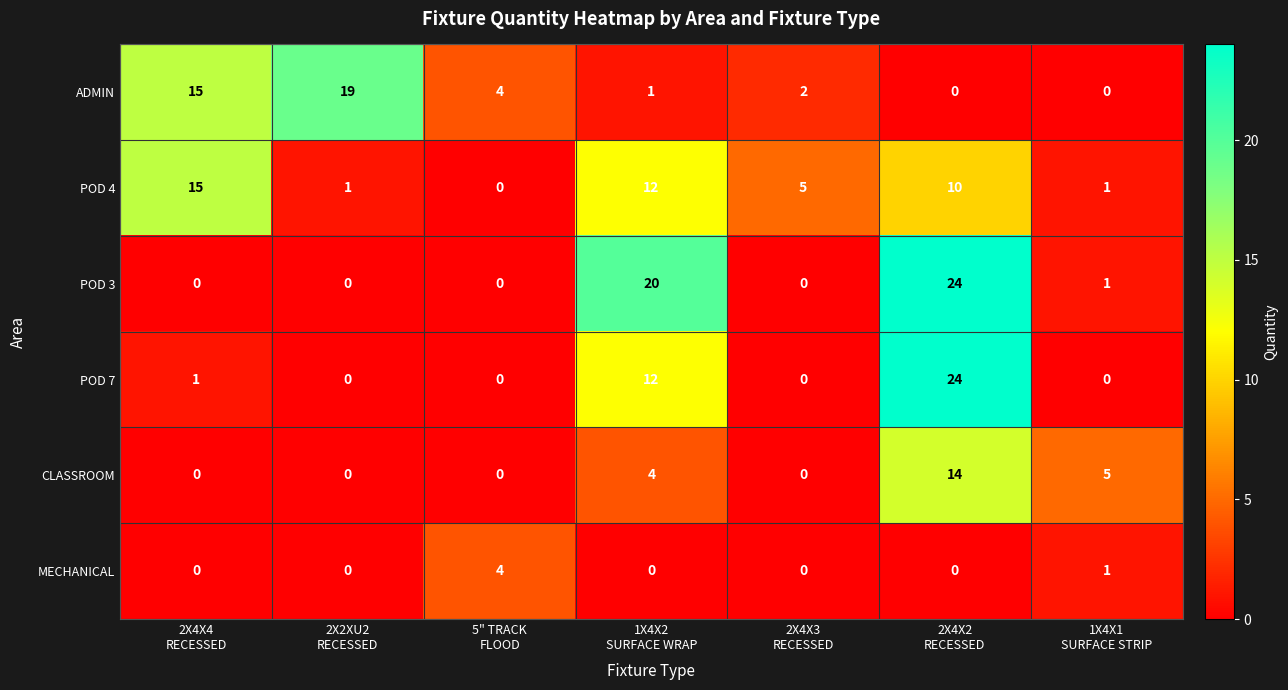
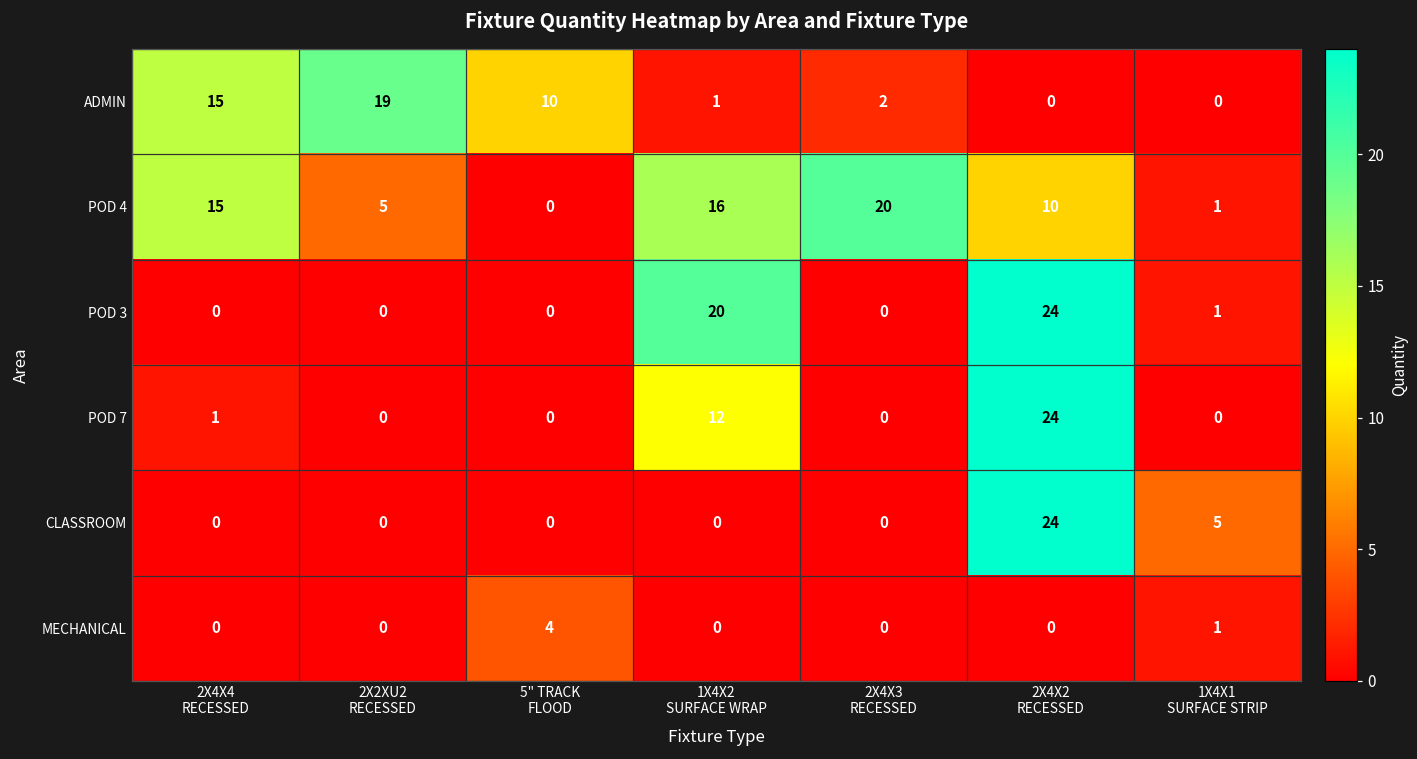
ADMIN, 5" TRACK FLOOD: 4 -> 10
POD 4, 2X2XU2 RECESSED: 1 -> 5
POD 4, 1X4X2 SURFACE WRAP: 12 -> 16
POD 4, 2X4X3 RECESSED: 5 -> 20
CLASSROOM, 1X4X2 SURFACE WRAP: 4 -> 0
CLASSROOM, 2X4X2 RECESSED: 14 -> 24
